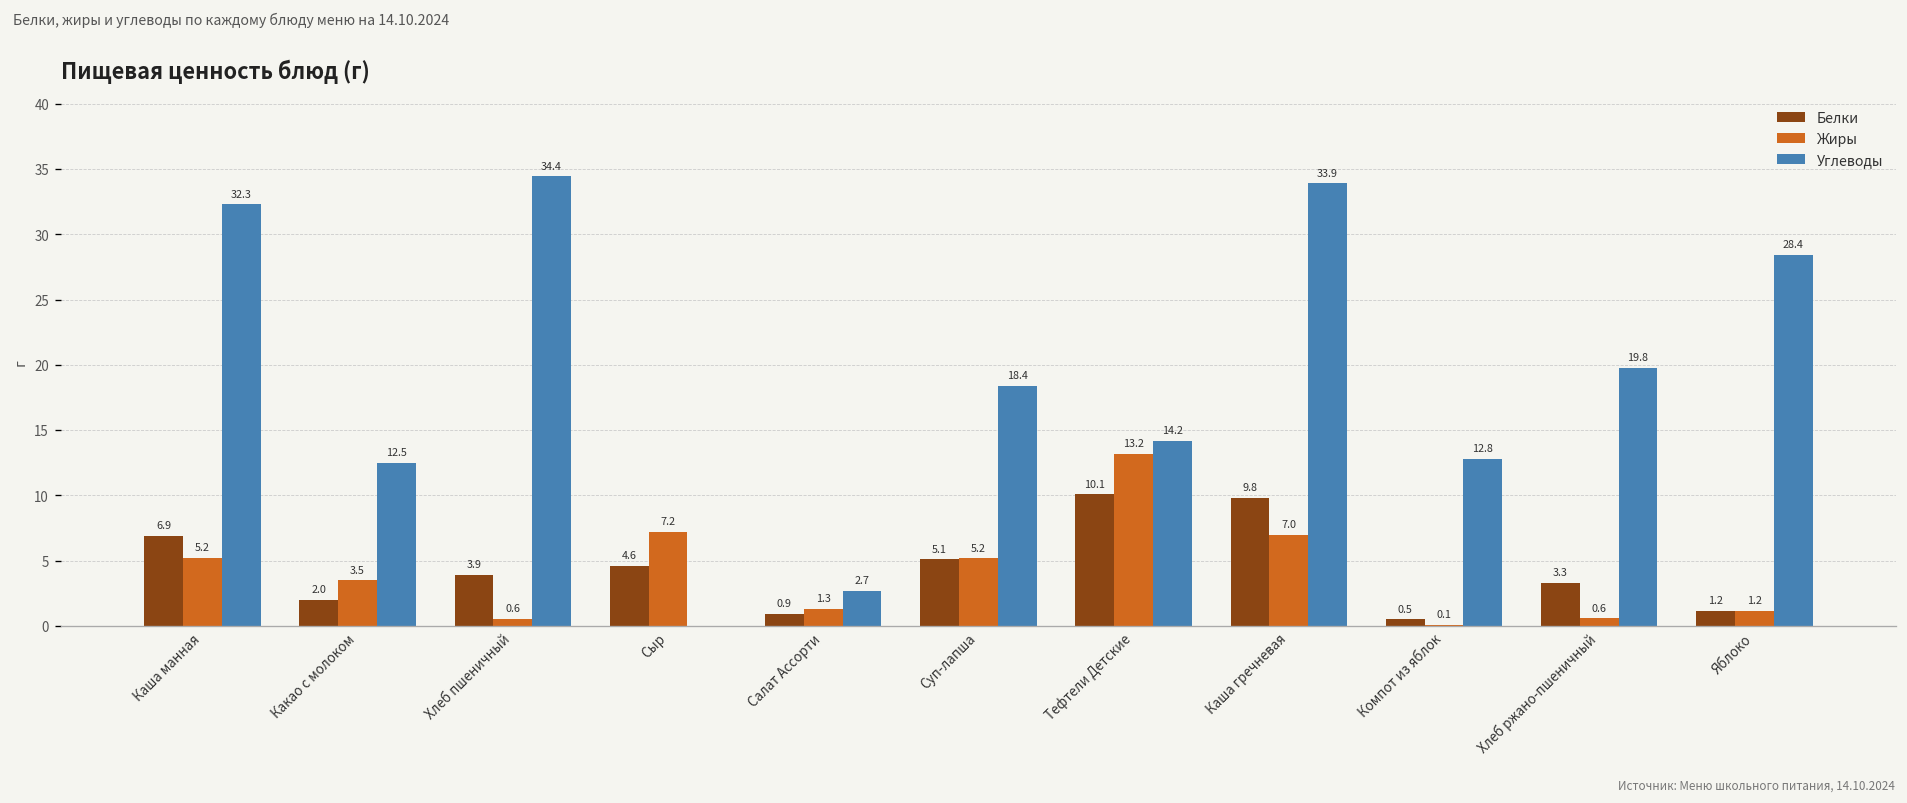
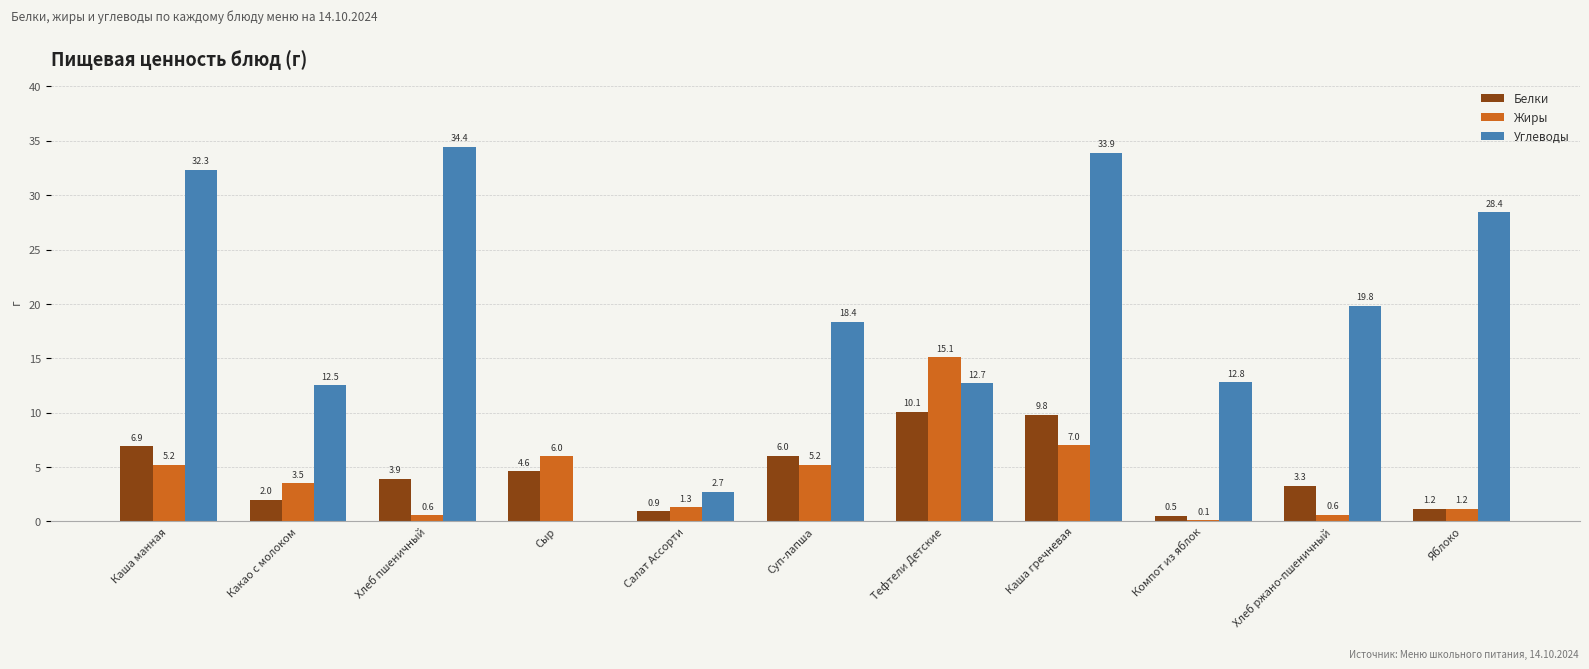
Жиры, Сыр: 7.2 -> 6.0
Белки, Суп-лапша: 5.1 -> 6.0
Жиры, Тефтели Детские: 13.2 -> 15.1
Углеводы, Тефтели Детские: 14.2 -> 12.7
